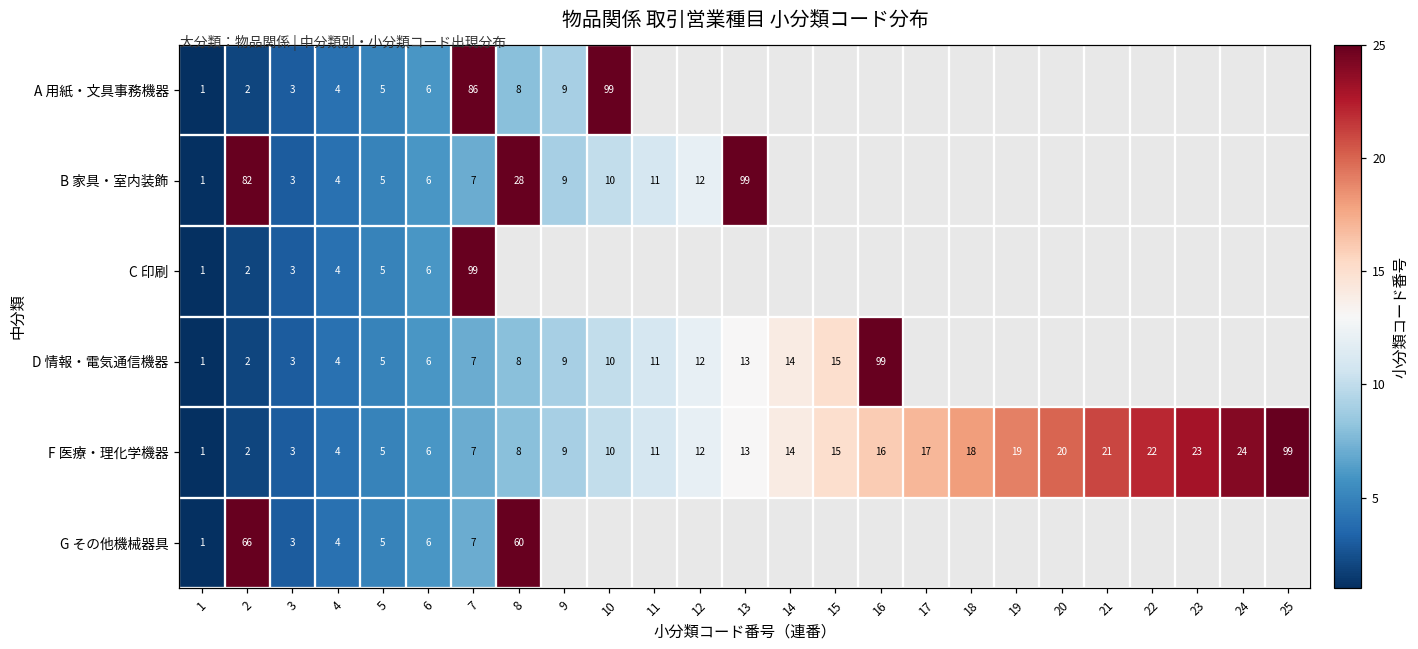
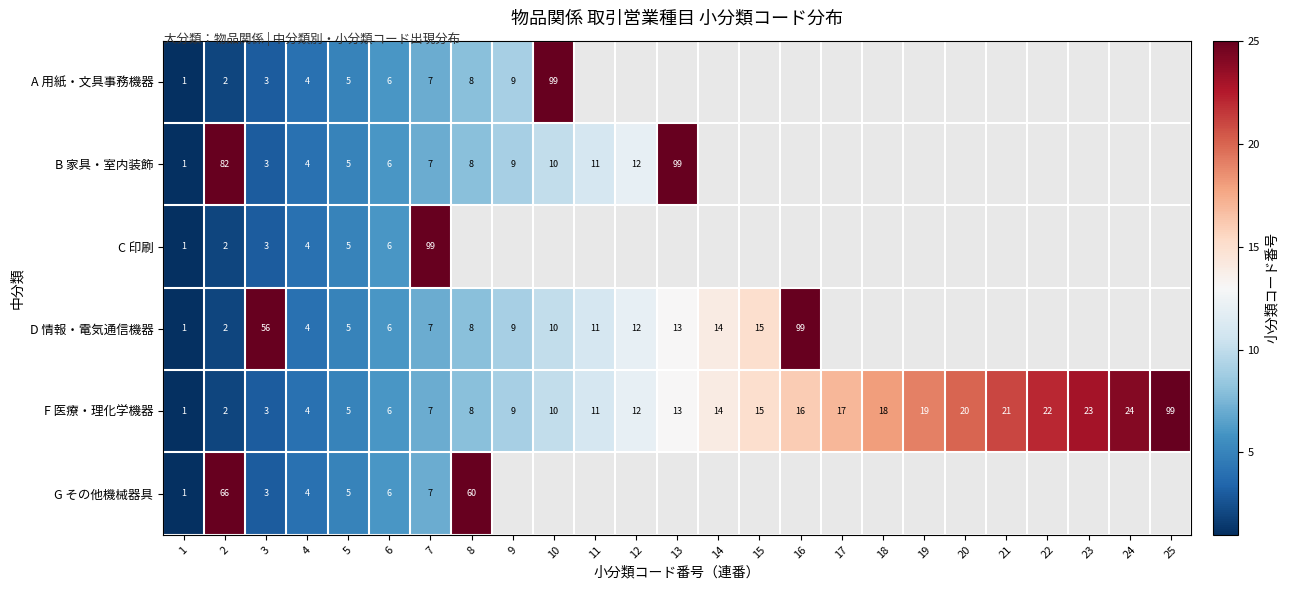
A 用紙・文具事務機器, 7: 86 -> 7
B 家具・室内装飾, 8: 28 -> 8
D 情報・電気通信機器, 3: 3 -> 56
